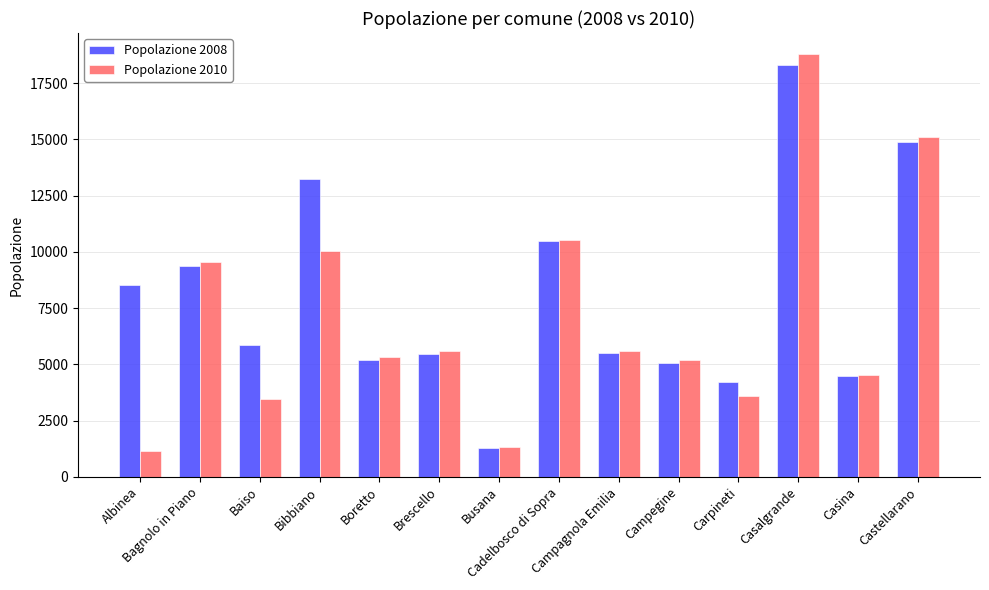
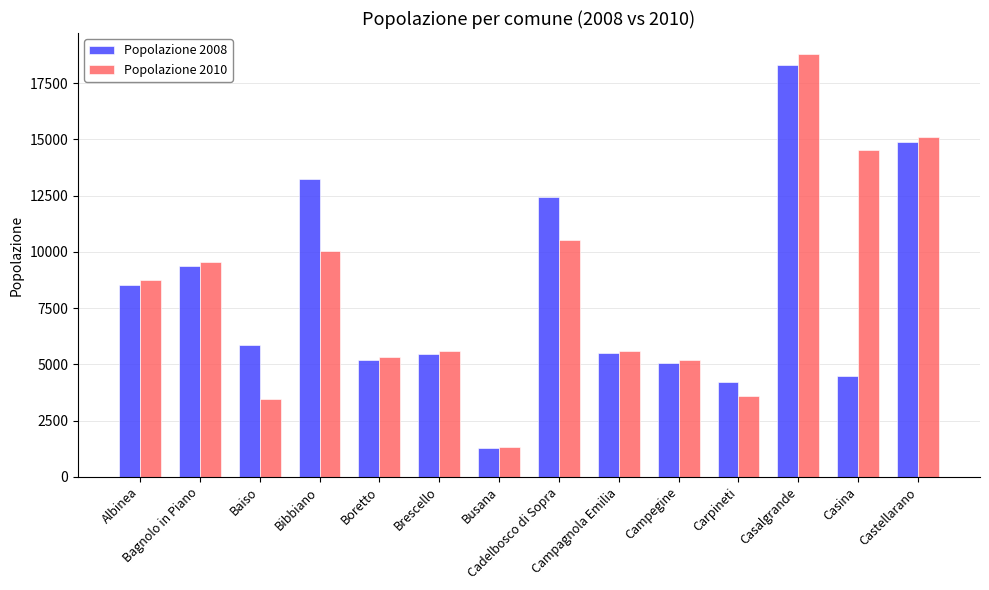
Popolazione 2010, Albinea: 1100 -> 8800
Popolazione 2008, Cadelbosco di Sopra: 10500 -> 12400
Popolazione 2010, Casina: 4500 -> 14500
